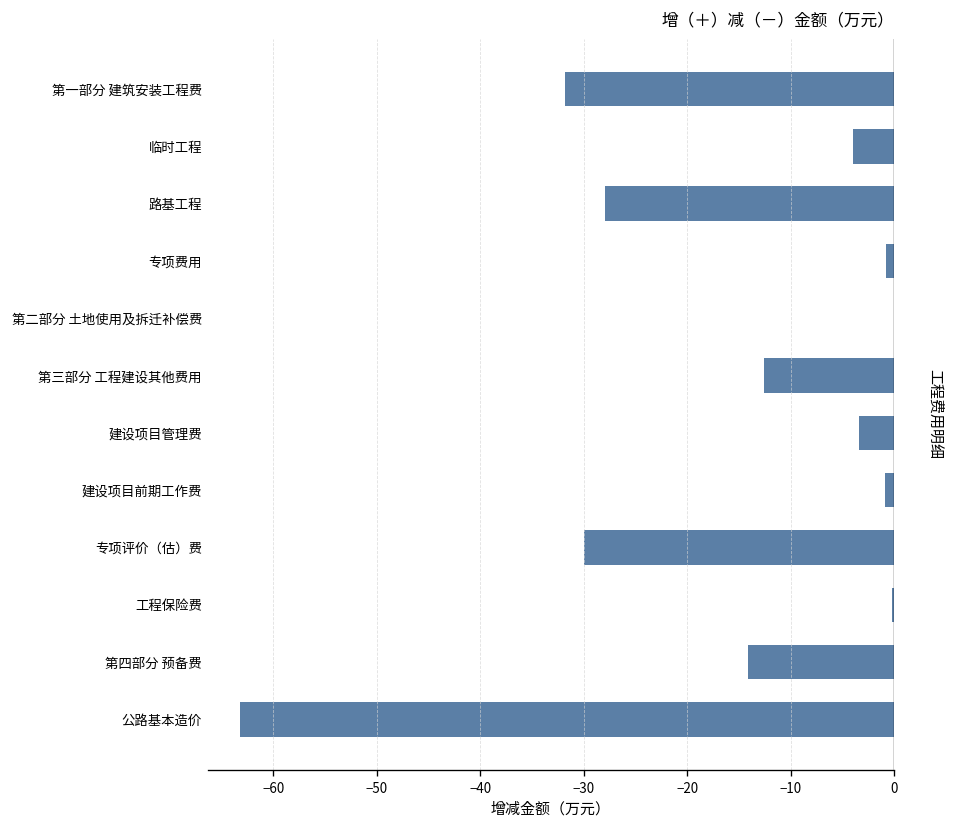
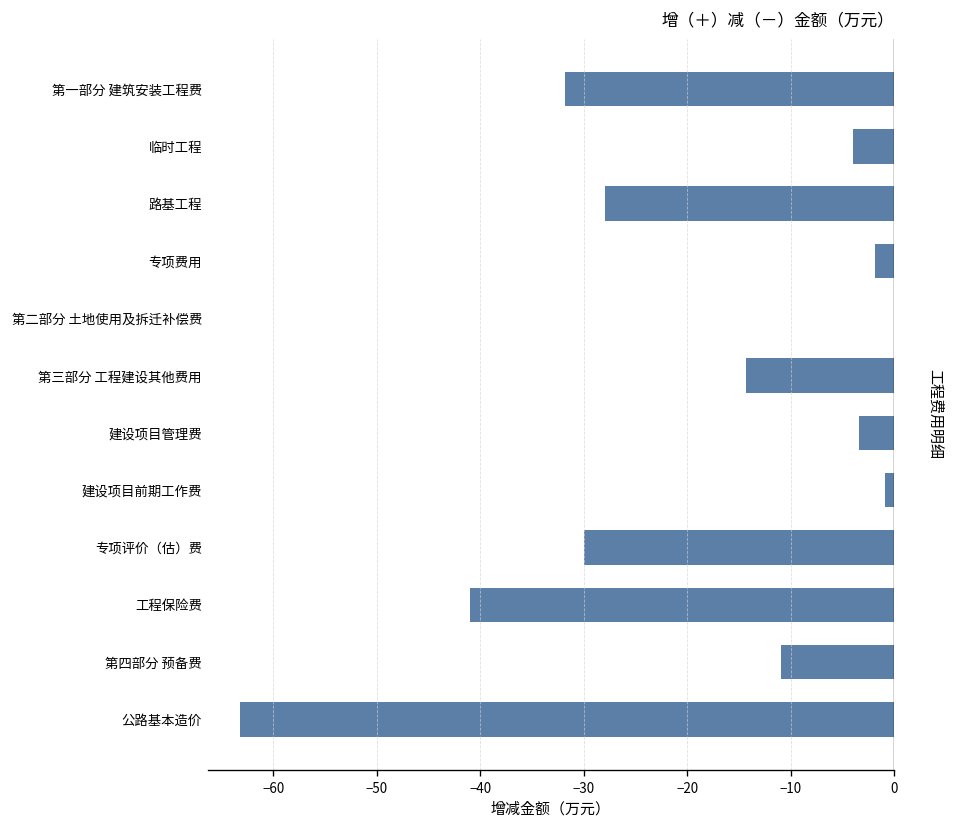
专项费用: -1 -> -2
第三部分 工程建设其他费用: -13 -> -14
工程保险费: 0 -> -41
第四部分 预备费: -14 -> -11
